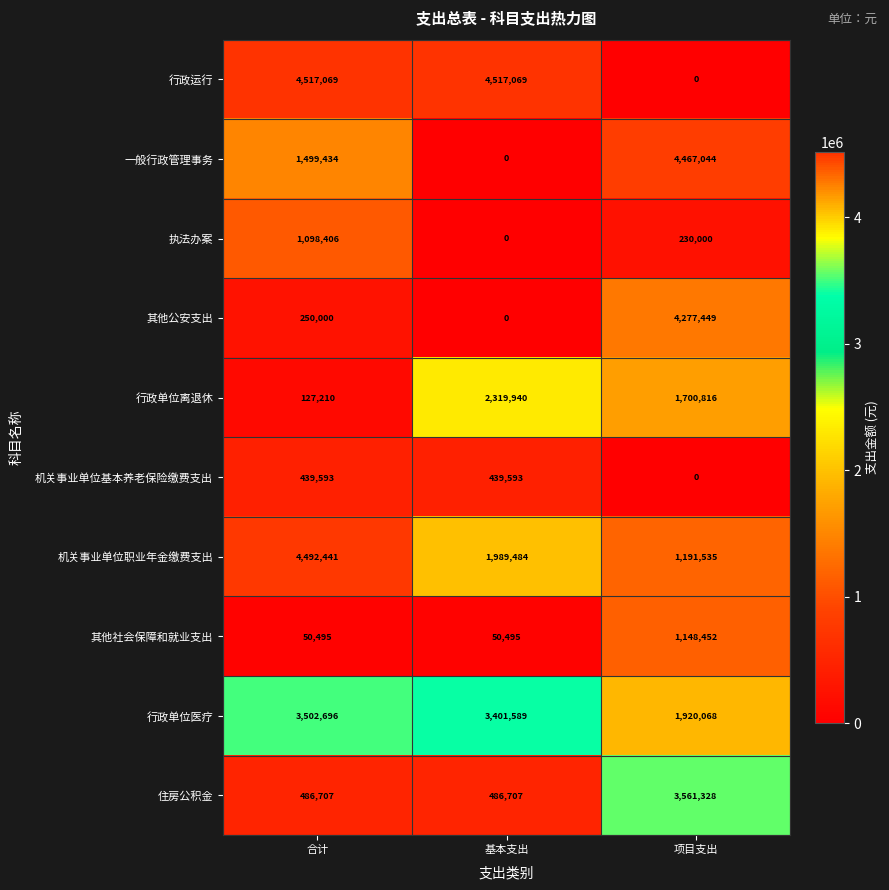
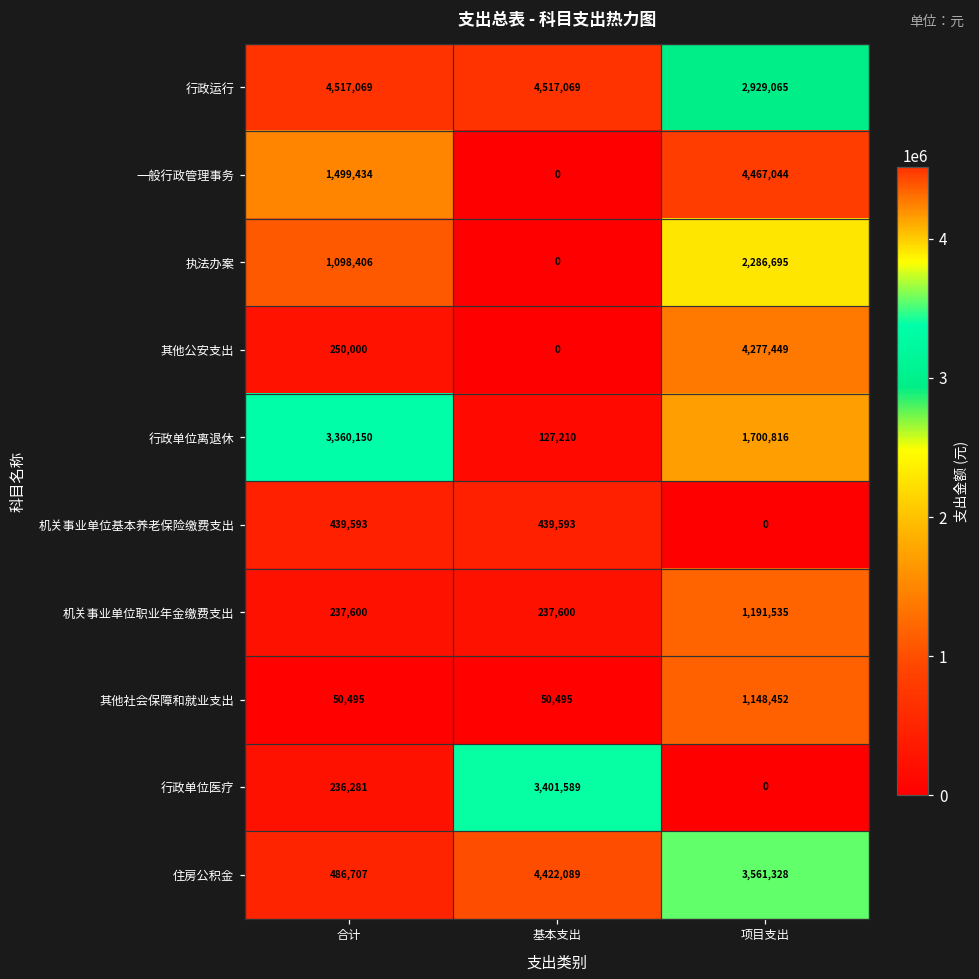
行政运行, 项目支出: 0 -> 2,929,065
执法办案, 项目支出: 230,000 -> 2,286,695
行政单位离退休, 合计: 127,210 -> 3,360,150
行政单位离退休, 基本支出: 2,319,940 -> 127,210
机关事业单位职业年金缴费支出, 合计: 4,492,441 -> 237,600
机关事业单位职业年金缴费支出, 基本支出: 1,989,484 -> 237,600
行政单位医疗, 合计: 3,502,696 -> 236,281
行政单位医疗, 项目支出: 1,920,068 -> 0
住房公积金, 基本支出: 486,707 -> 4,422,089
